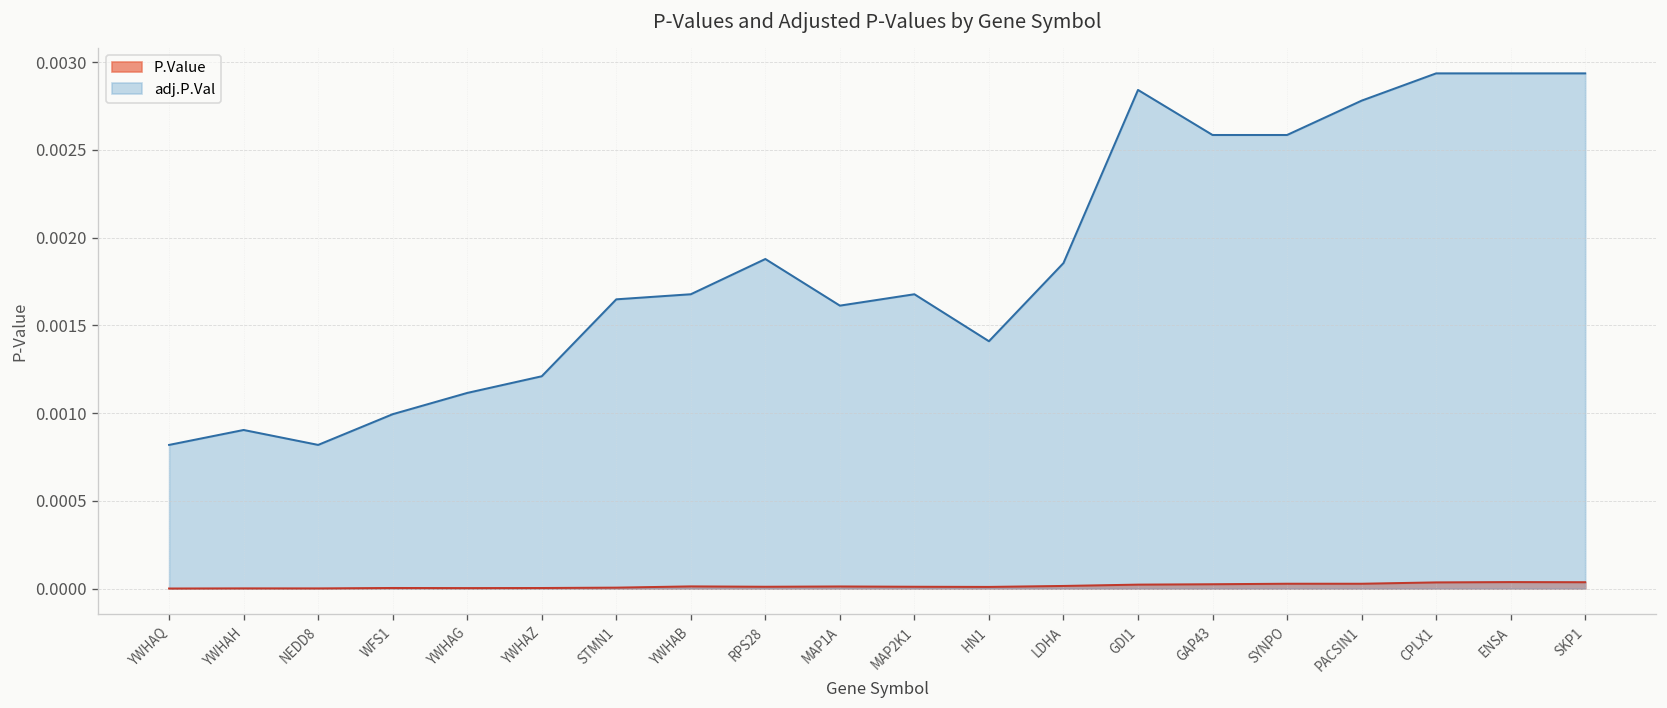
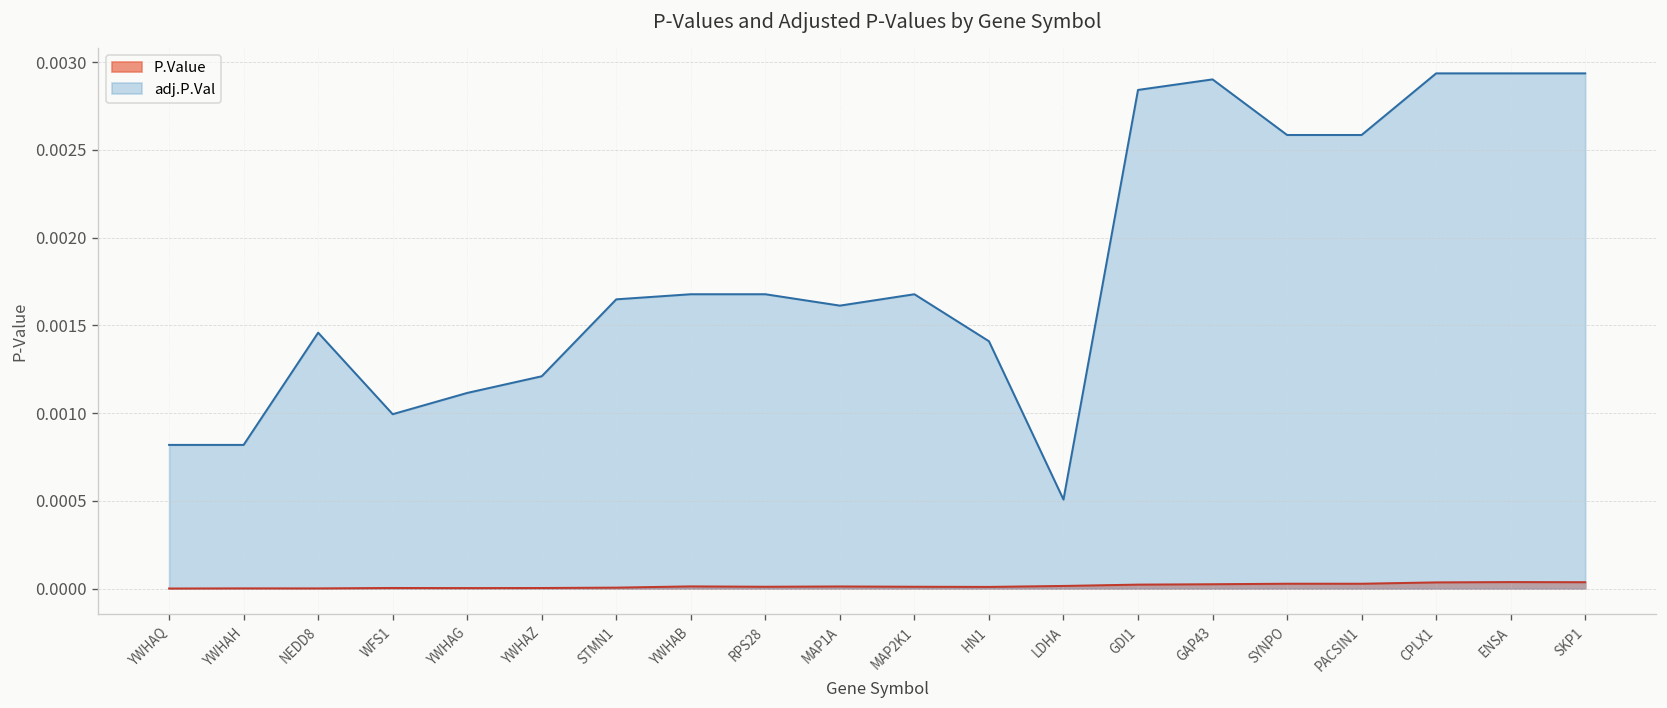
adj.P.Val, YWHAH: 0.00090 -> 0.00082
adj.P.Val, NEDD8: 0.00082 -> 0.00146
adj.P.Val, RPS28: 0.00188 -> 0.00168
adj.P.Val, LDHA: 0.00185 -> 0.00051
adj.P.Val, GAP43: 0.00258 -> 0.00290
adj.P.Val, PACSIN1: 0.00278 -> 0.00258
